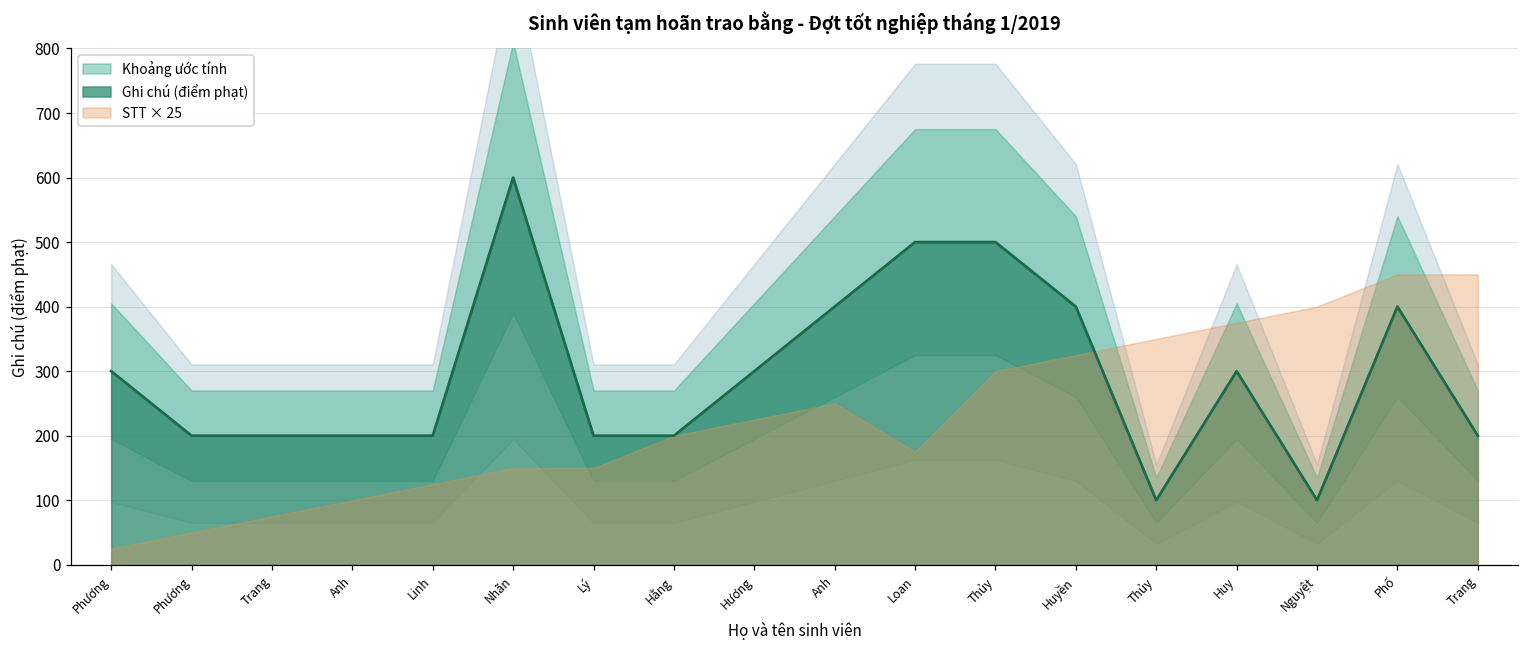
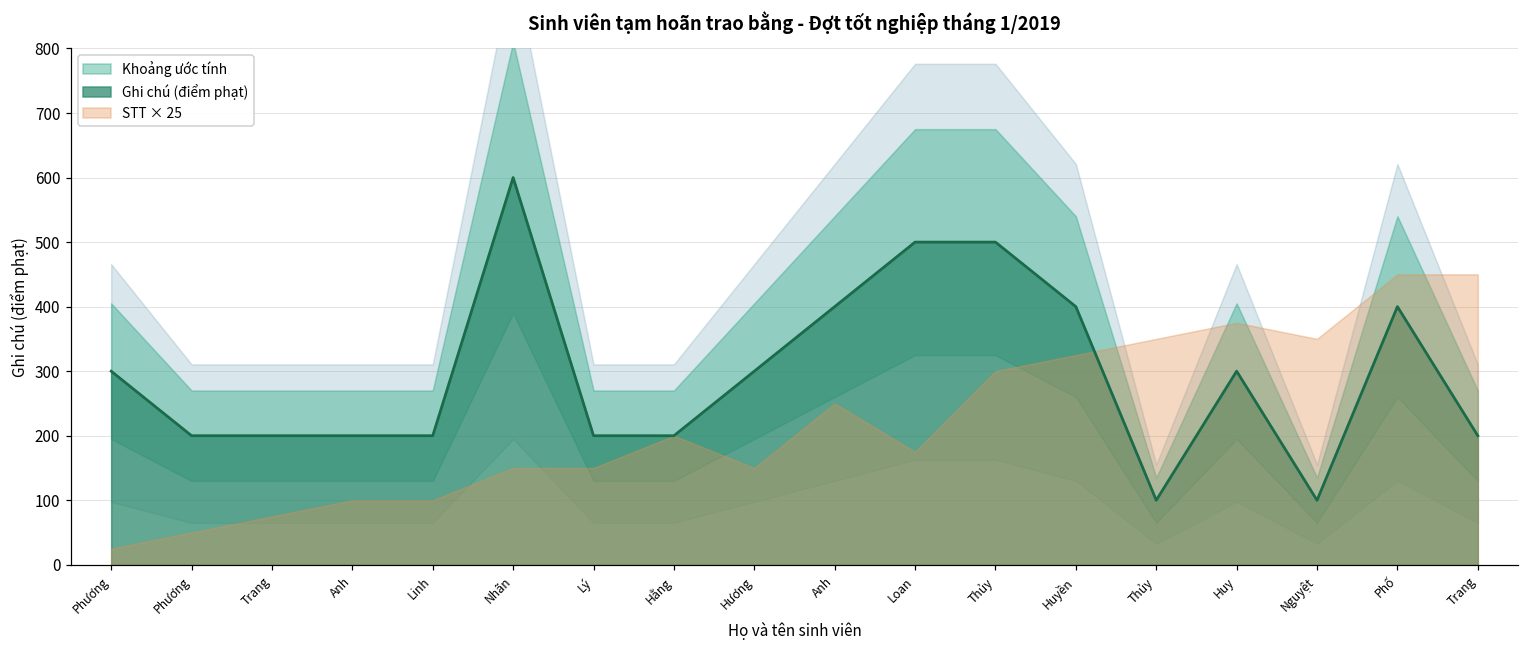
STT × 25, Linh: 130 -> 100
STT × 25, Hương: 230 -> 150
STT × 25, Nguyệt: 400 -> 350
